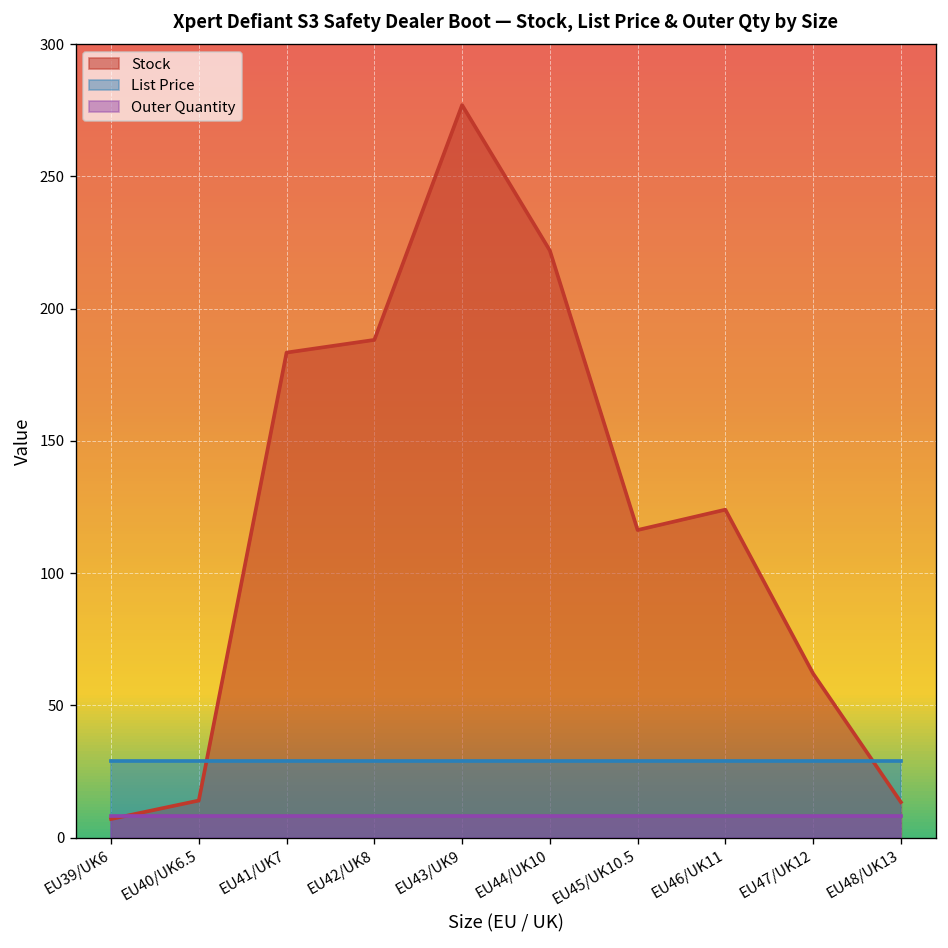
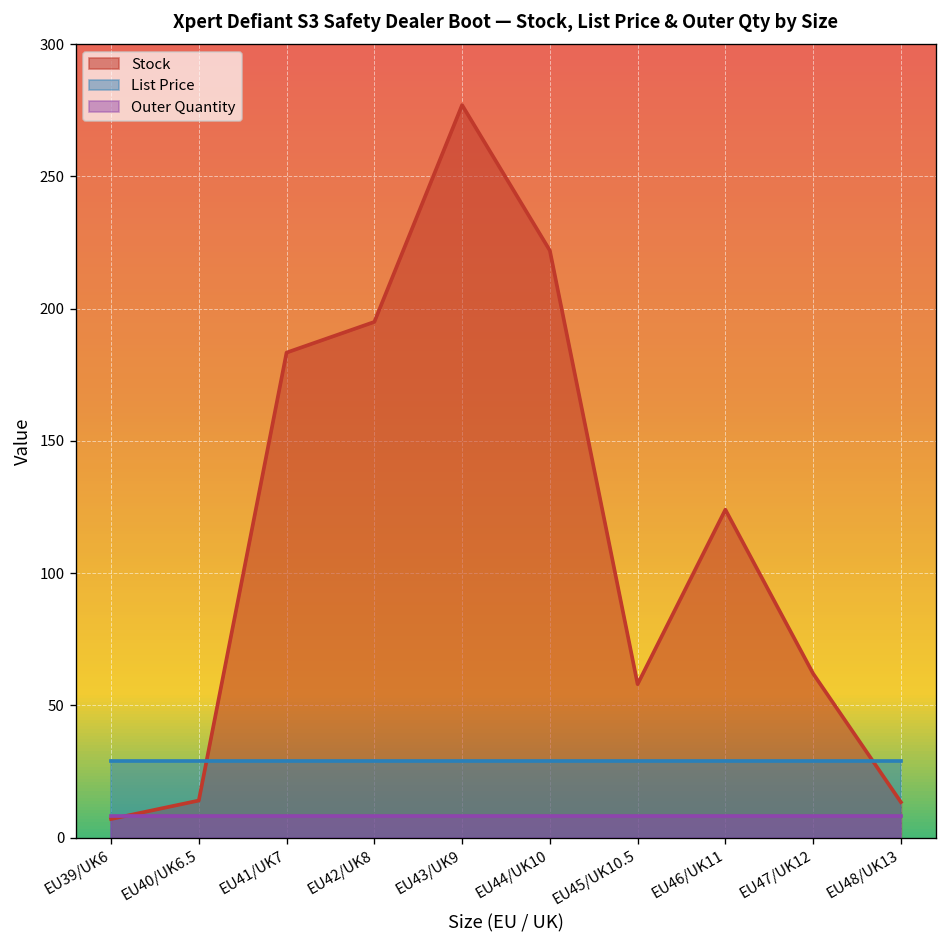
Stock, EU42/UK8: 188 -> 195
Stock, EU45/UK10.5: 116 -> 58
